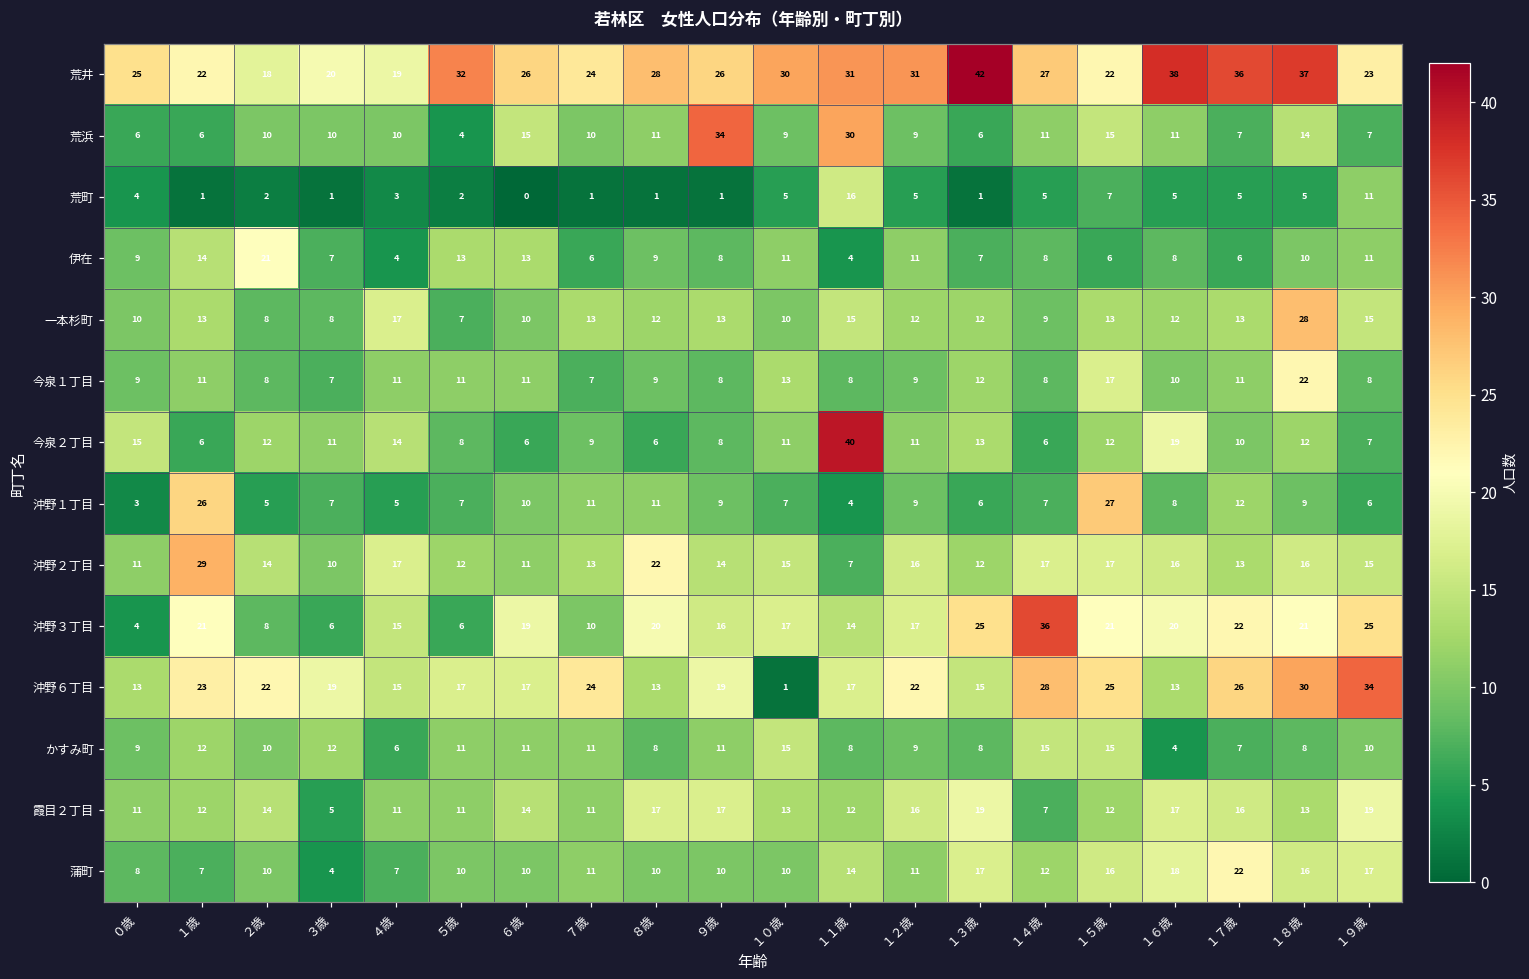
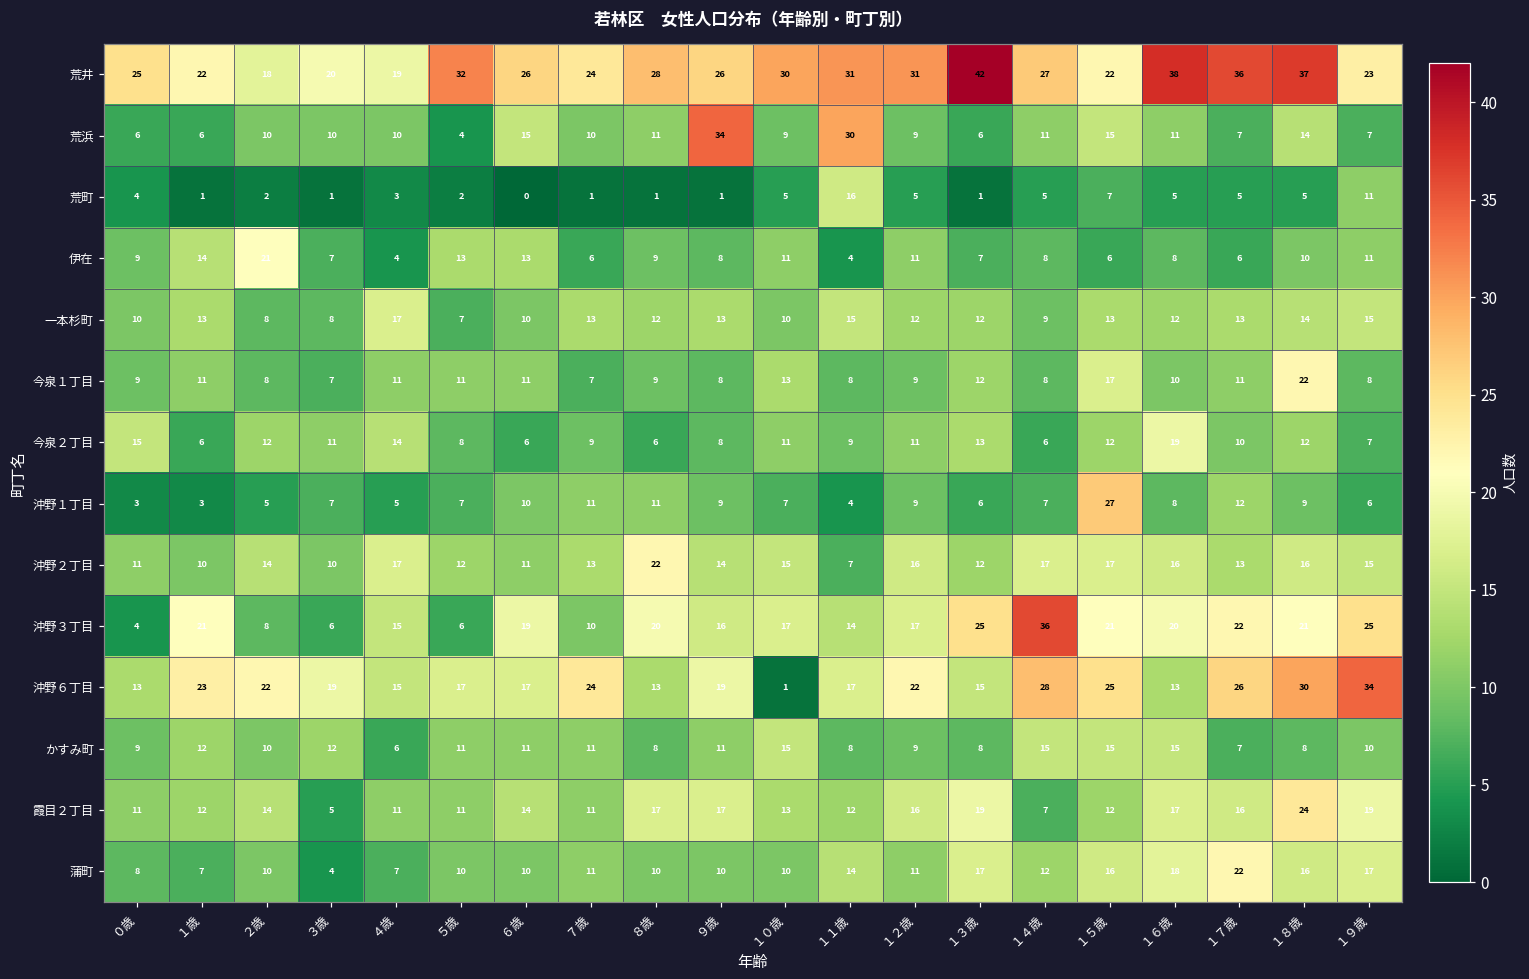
一本杉町, １８歳: 28 -> 14
今泉２丁目, １１歳: 40 -> 9
沖野１丁目, １歳: 26 -> 3
沖野２丁目, １歳: 29 -> 10
かすみ町, １６歳: 4 -> 15
霞目２丁目, １８歳: 13 -> 24
